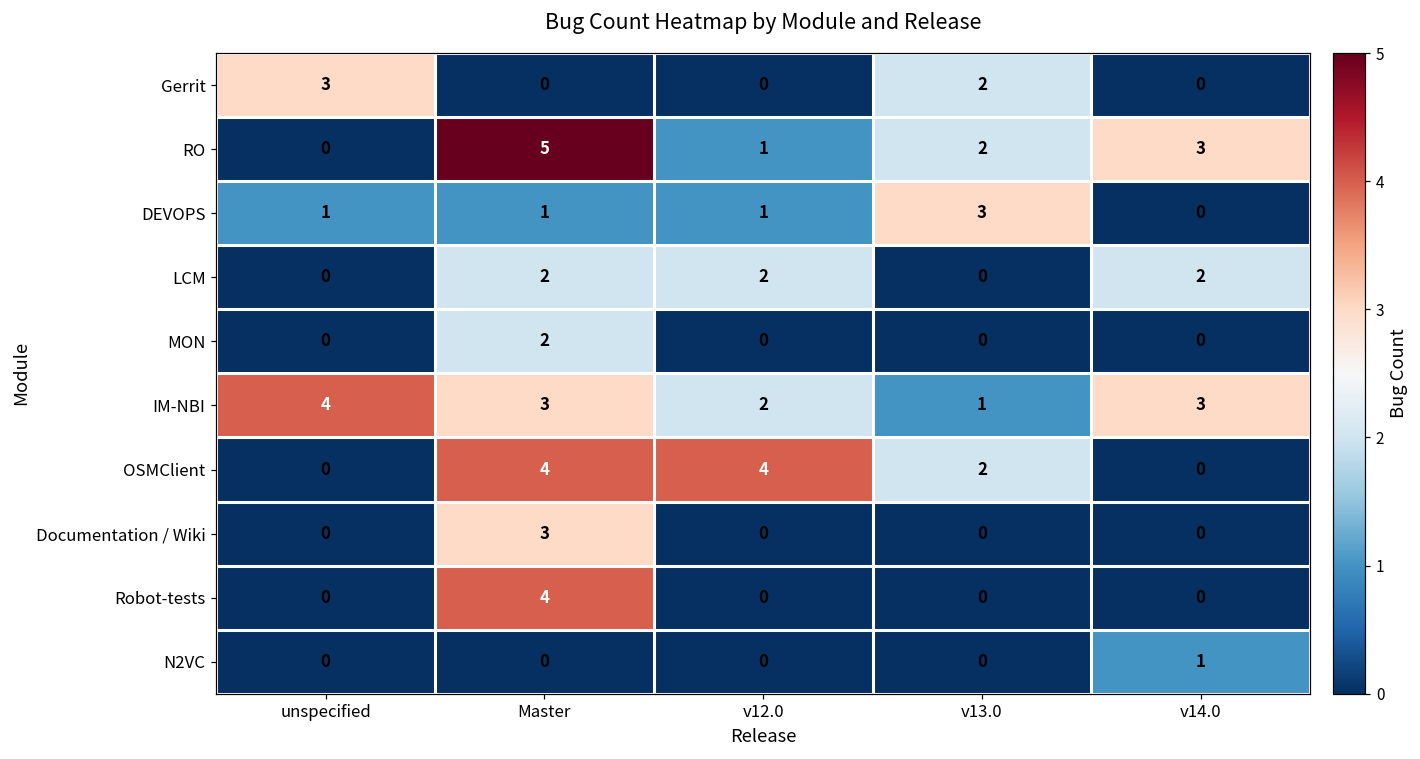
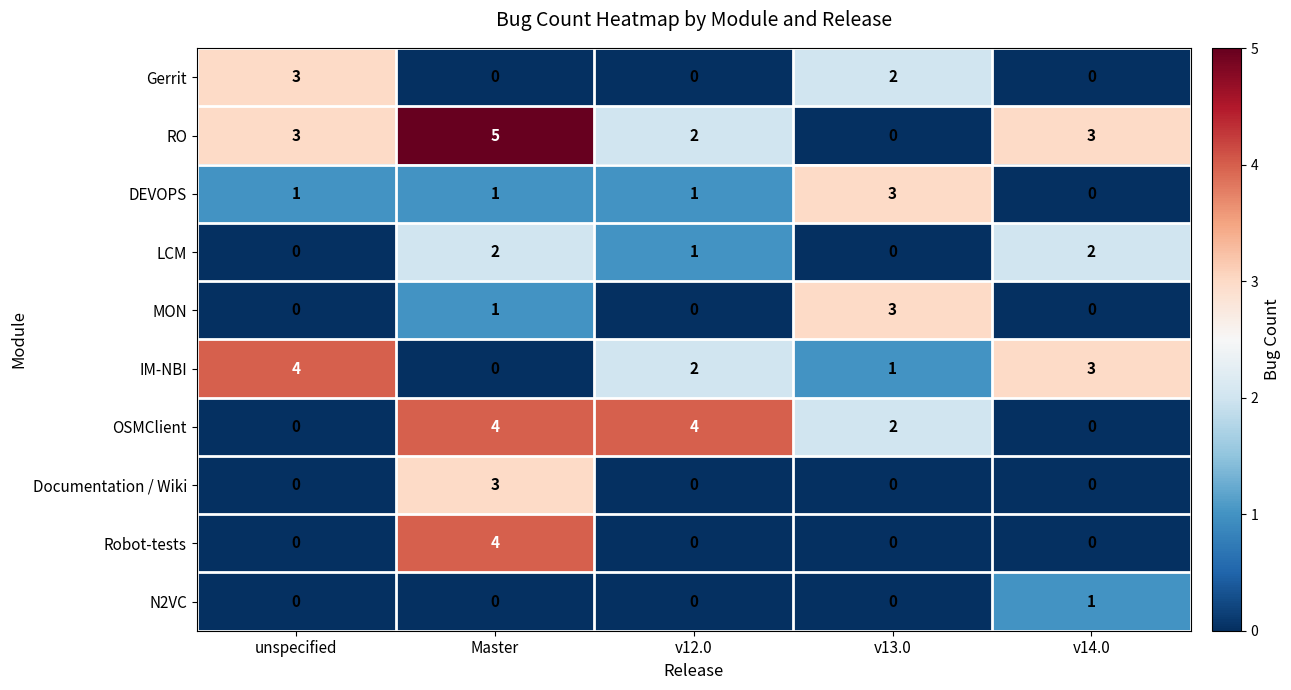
RO, unspecified: 0 -> 3
RO, v12.0: 1 -> 2
RO, v13.0: 2 -> 0
LCM, v12.0: 2 -> 1
MON, Master: 2 -> 1
MON, v13.0: 0 -> 3
IM-NBI, Master: 3 -> 0
